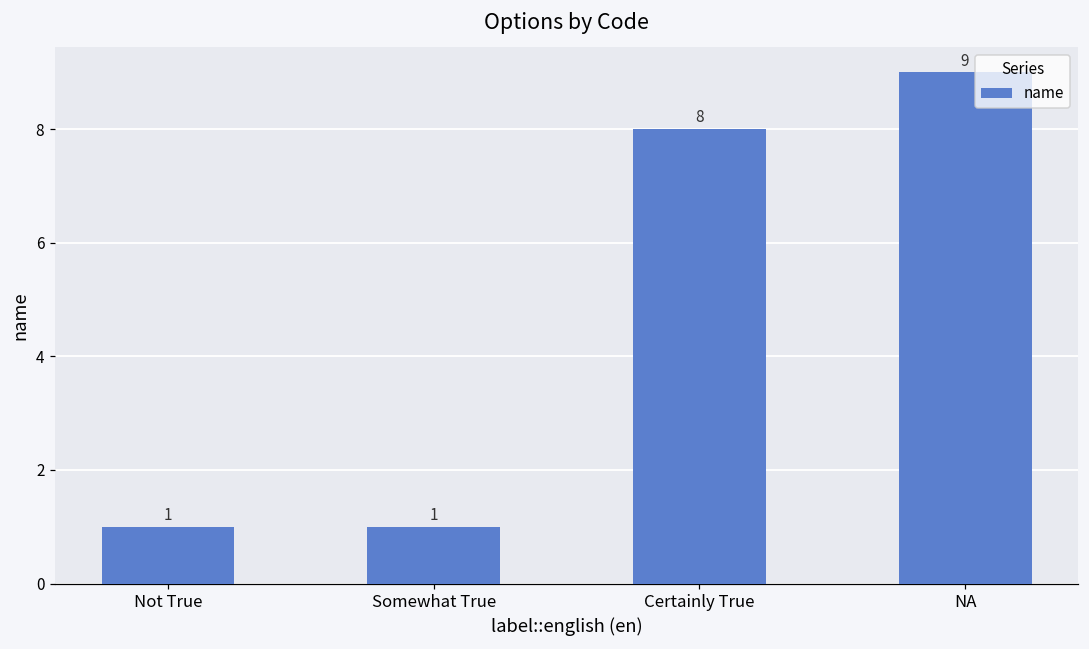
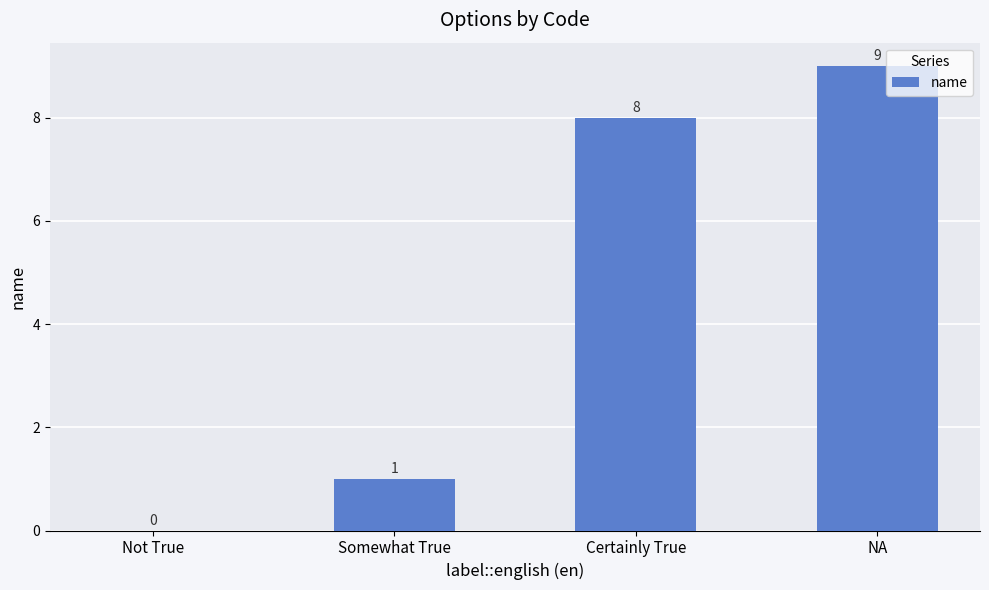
Not True: 1 -> 0
